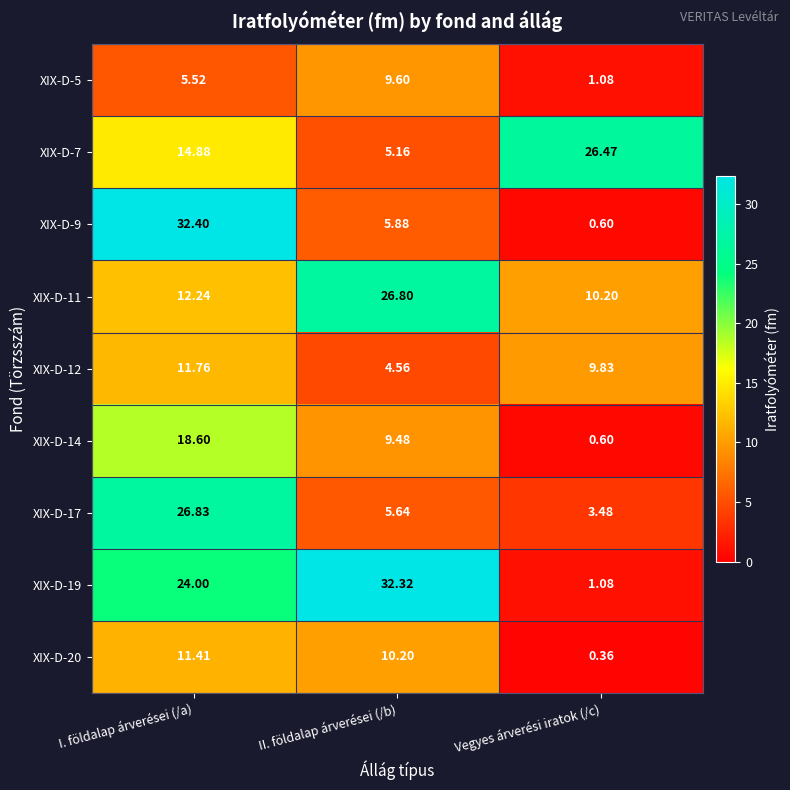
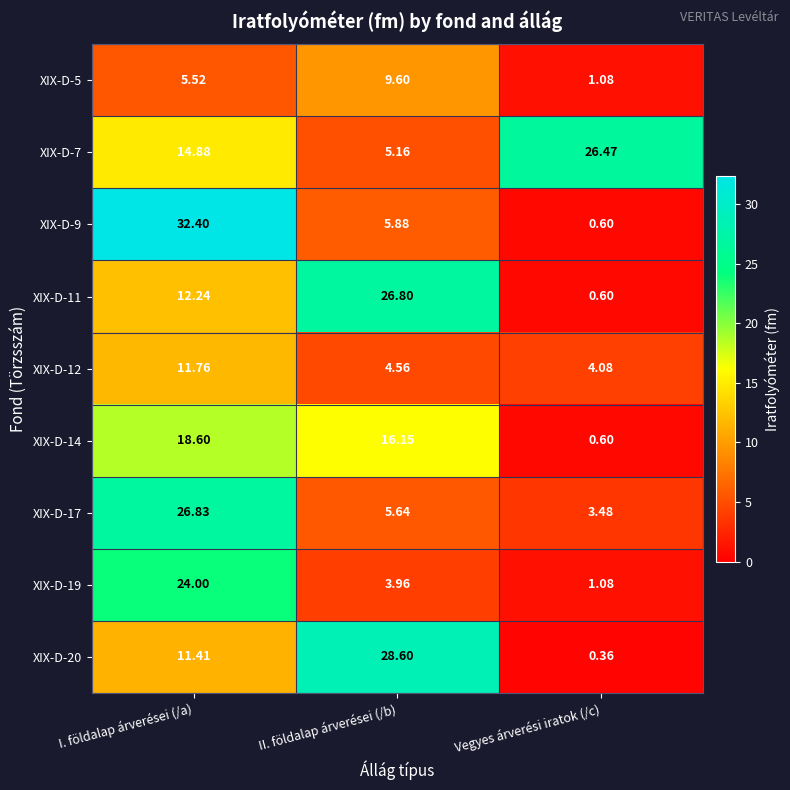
XIX-D-11, Vegyes árverési iratok (/c): 10.20 -> 0.60
XIX-D-12, Vegyes árverési iratok (/c): 9.83 -> 4.08
XIX-D-14, II. földalap árverései (/b): 9.48 -> 16.15
XIX-D-19, II. földalap árverései (/b): 32.32 -> 3.96
XIX-D-20, II. földalap árverései (/b): 10.20 -> 28.60
